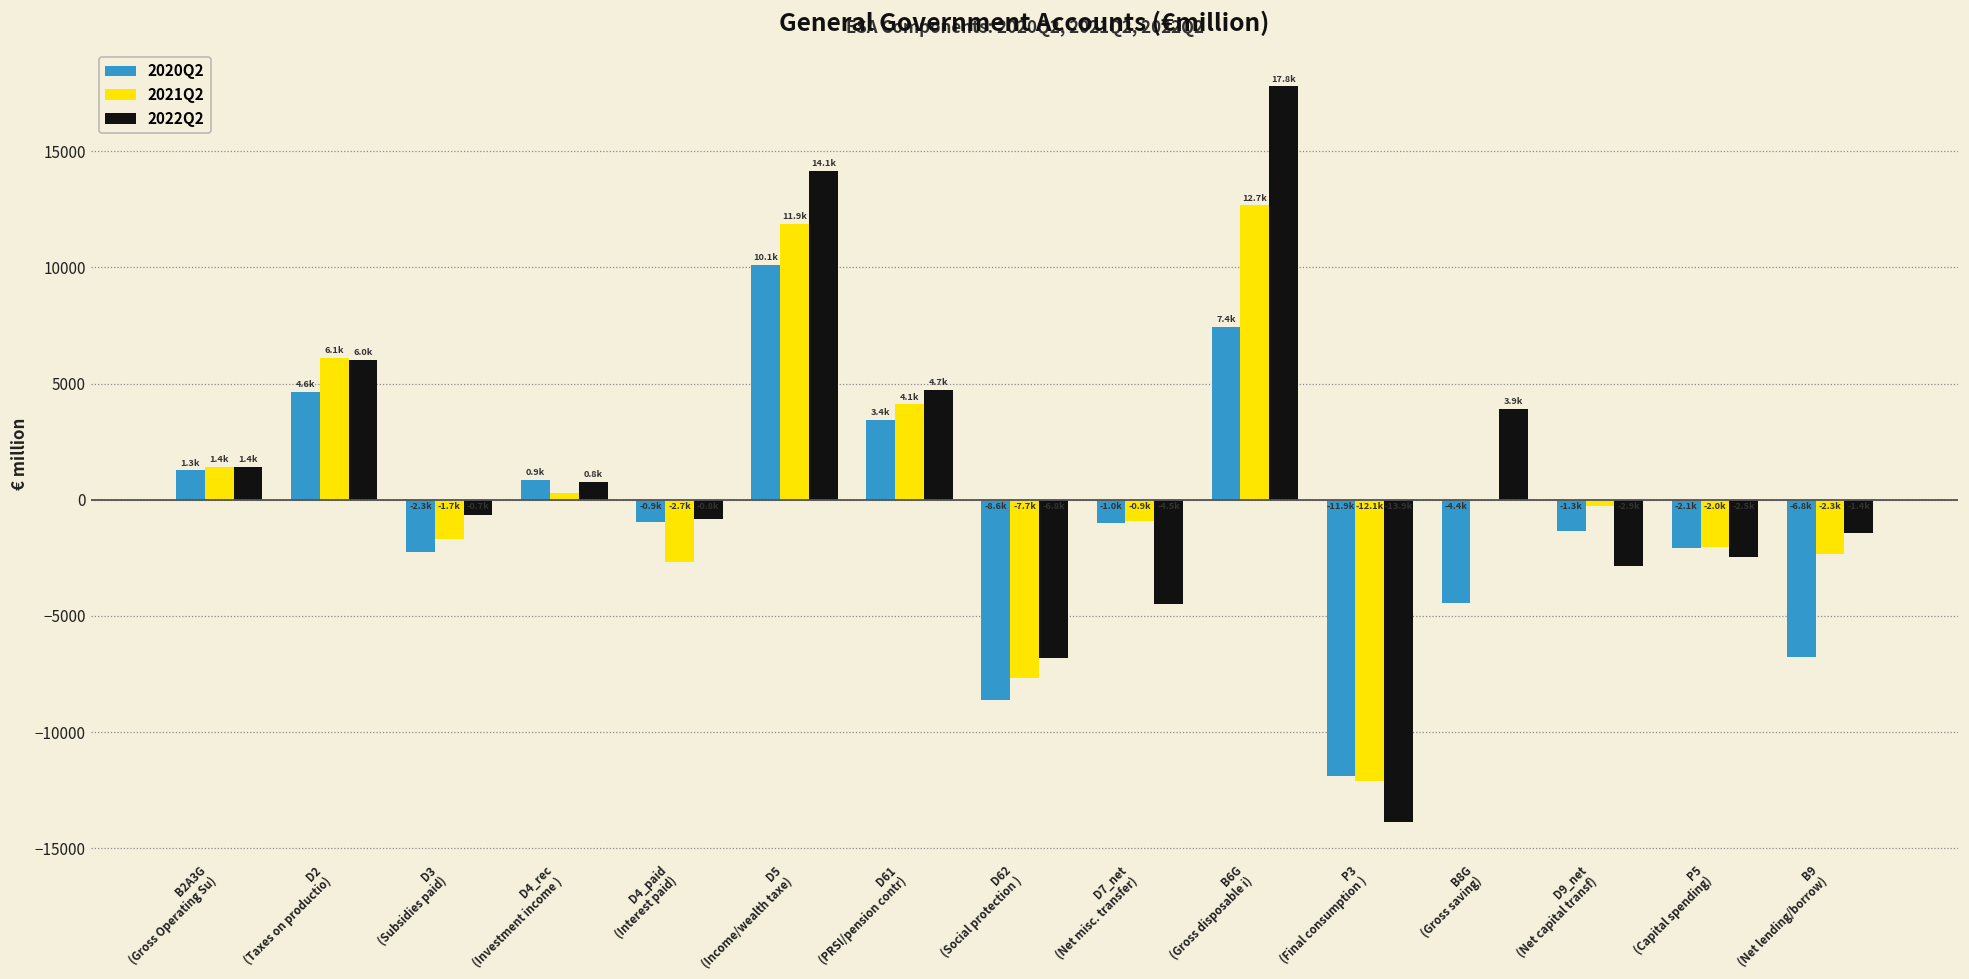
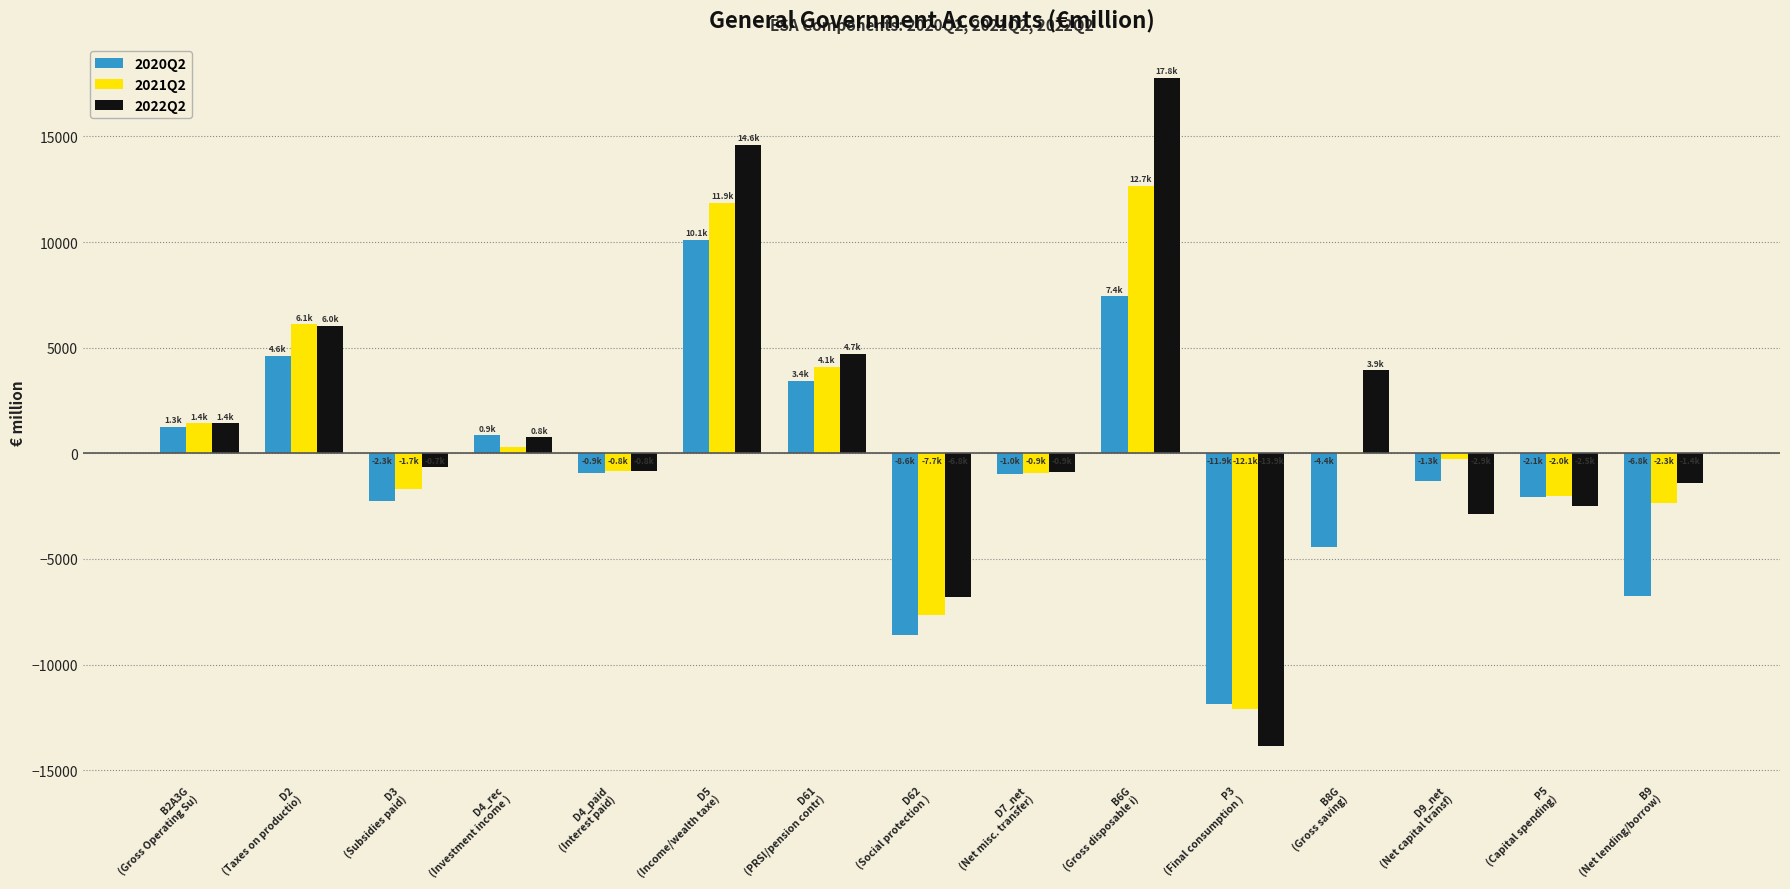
2021Q2, D4_paid (Interest paid): -2.7k -> -0.8k
2022Q2, D5 (Income/wealth taxe): 14.1k -> 14.6k
2022Q2, D7_net (Net misc. transfer): -4500 -> -900
